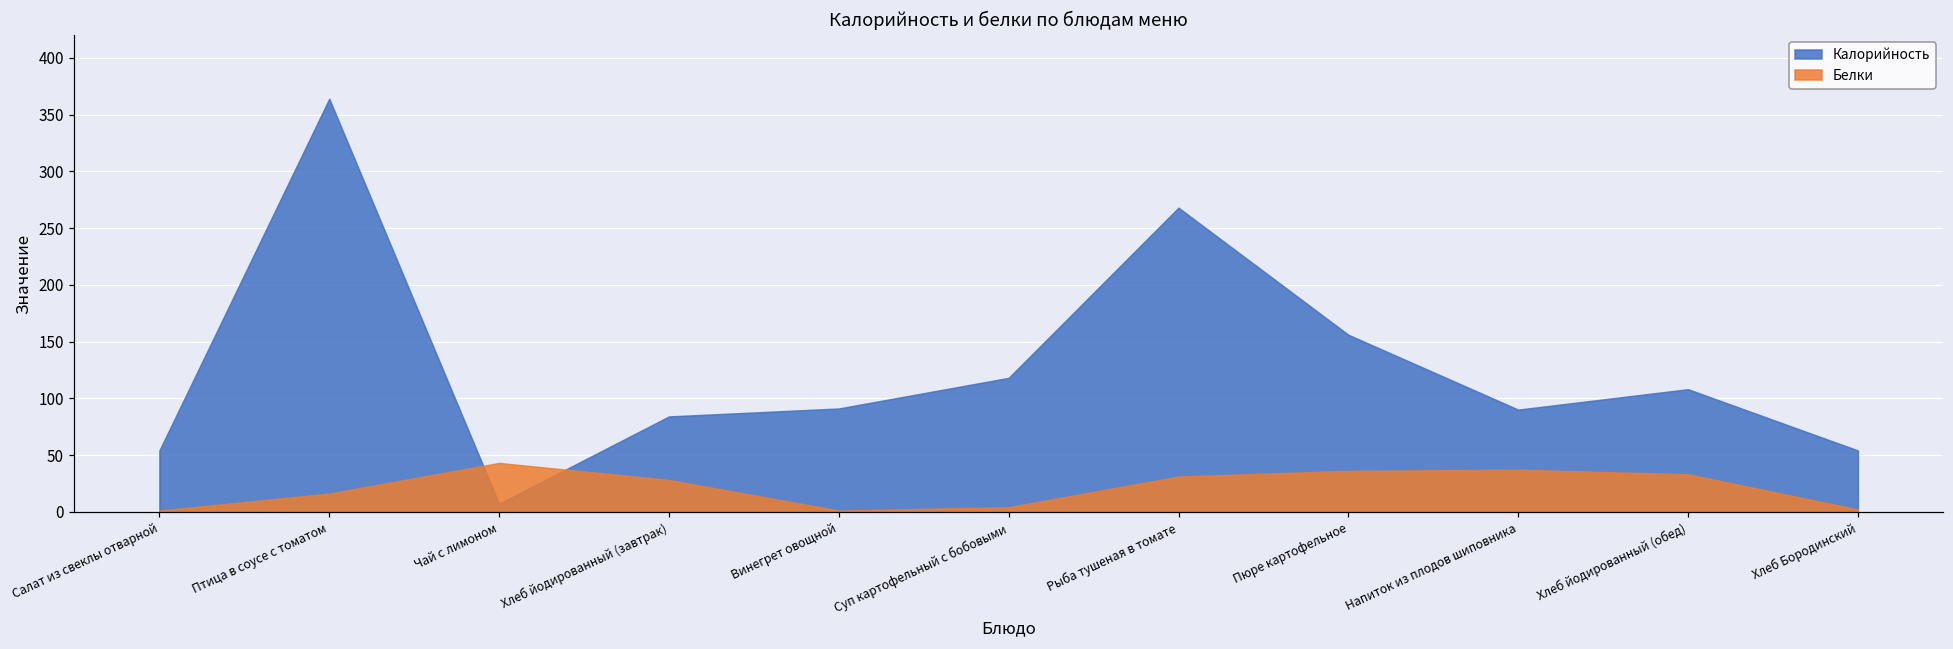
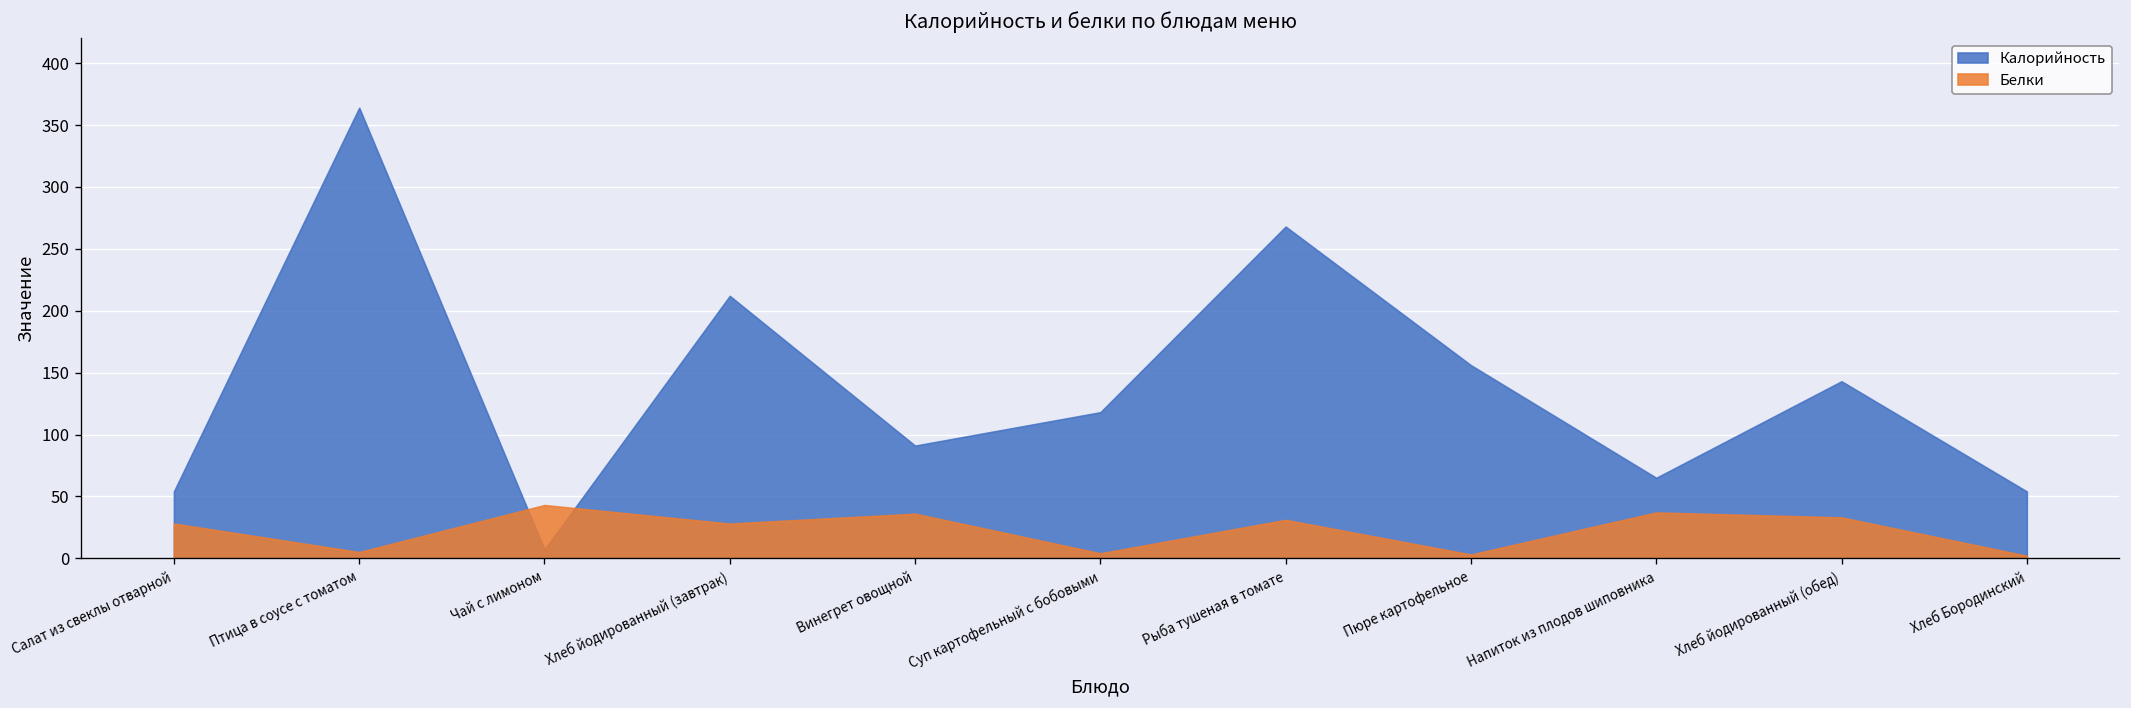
Белки, Салат из свеклы отварной: 1 -> 28
Белки, Птица в соусе с томатом: 16 -> 5
Калорийность, Хлеб йодированный (завтрак): 84 -> 212
Белки, Винегрет овощной: 1 -> 36
Белки, Пюре картофельное: 36 -> 3
Калорийность, Напиток из плодов шиповника: 90 -> 65
Калорийность, Хлеб йодированный (обед): 108 -> 143
